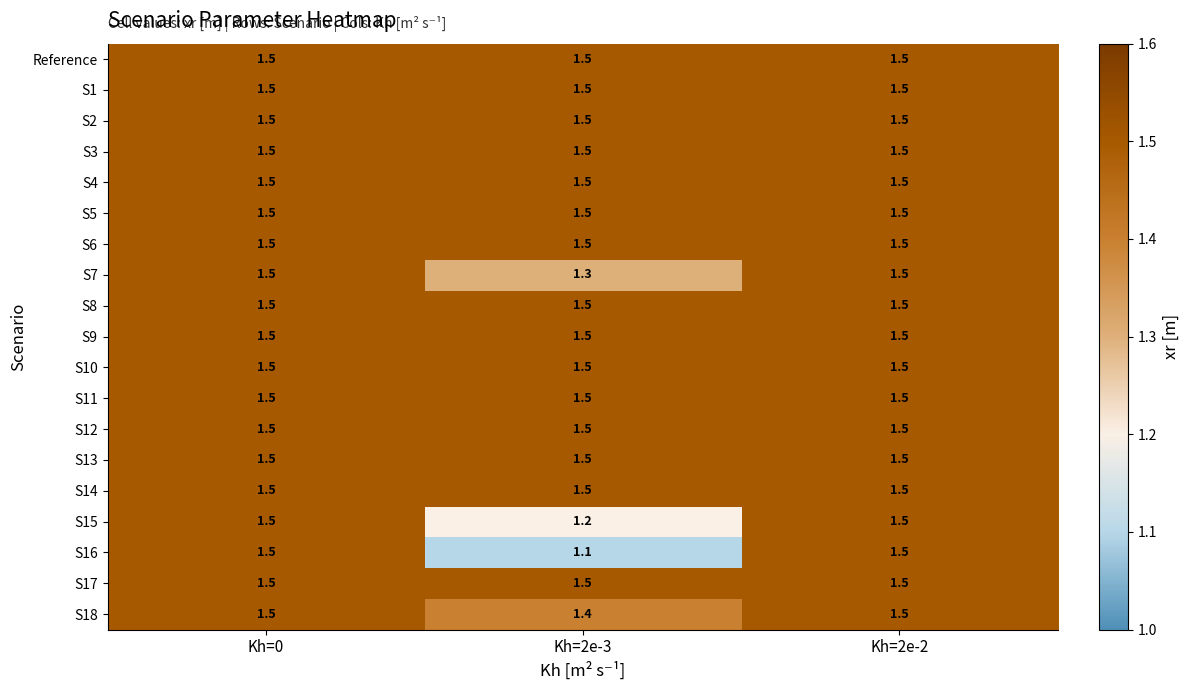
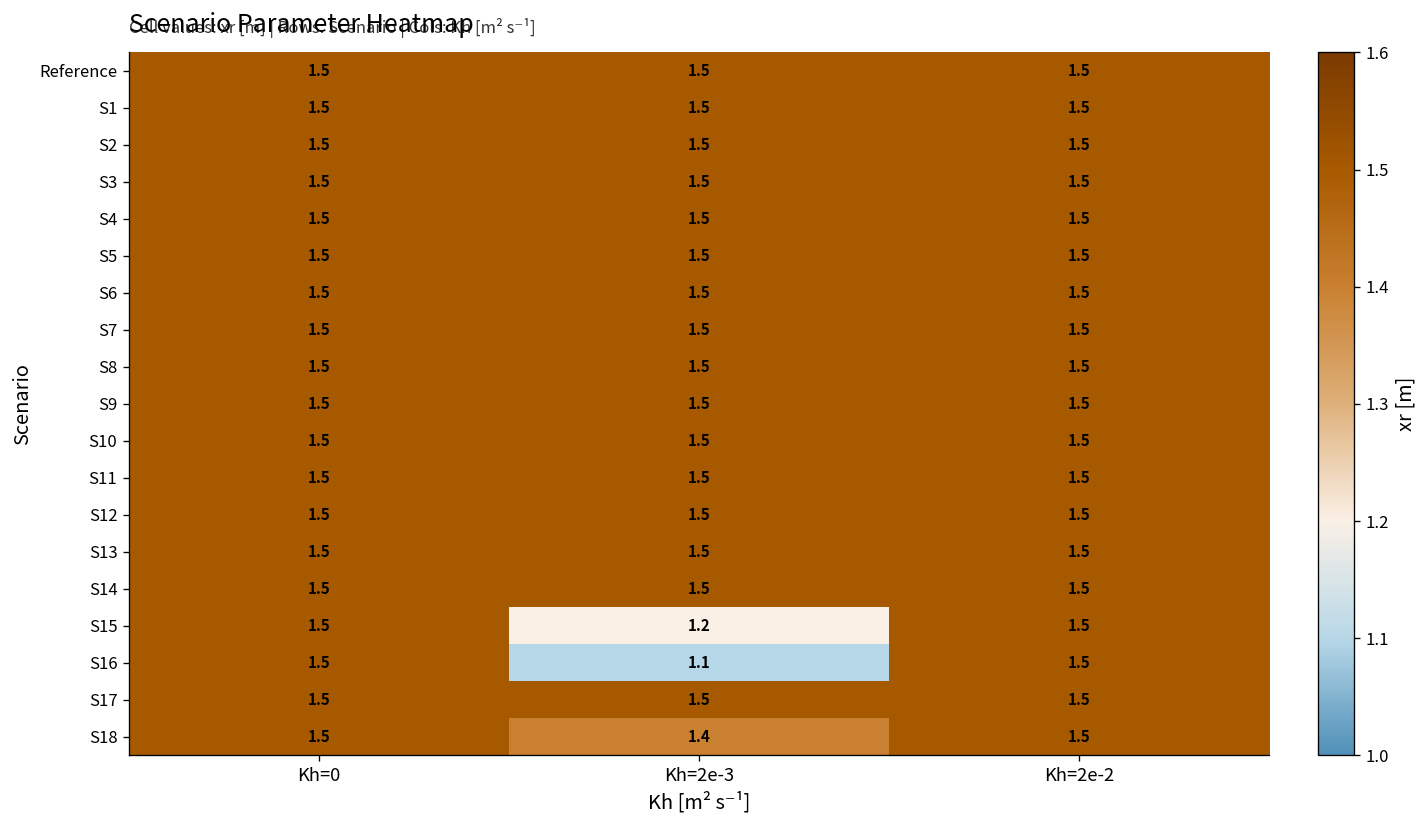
S7, Kh=2e-3: 1.3 -> 1.5
